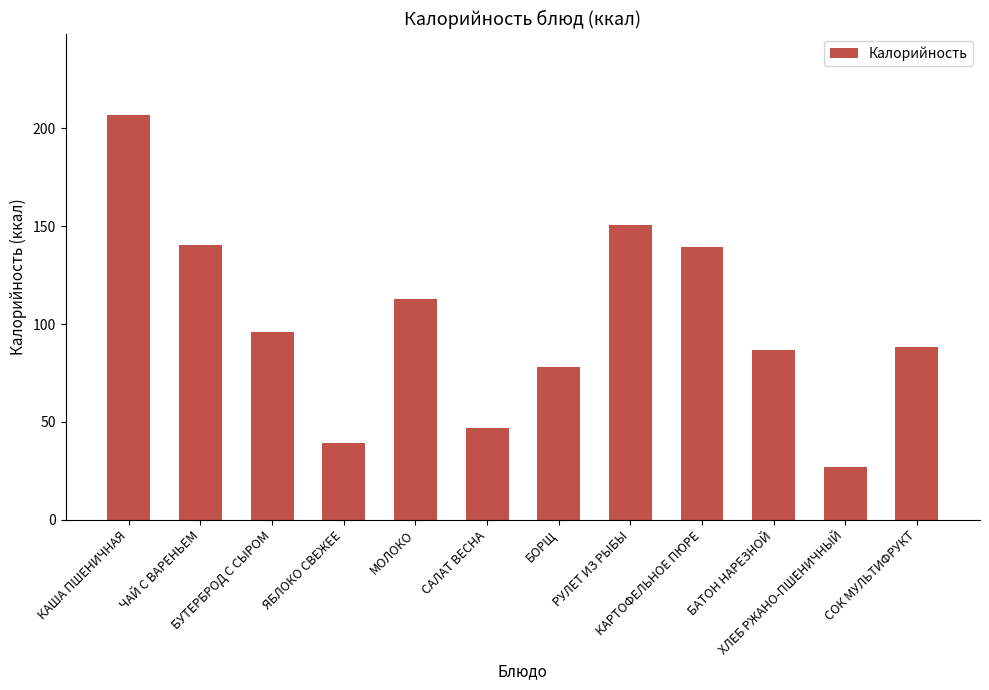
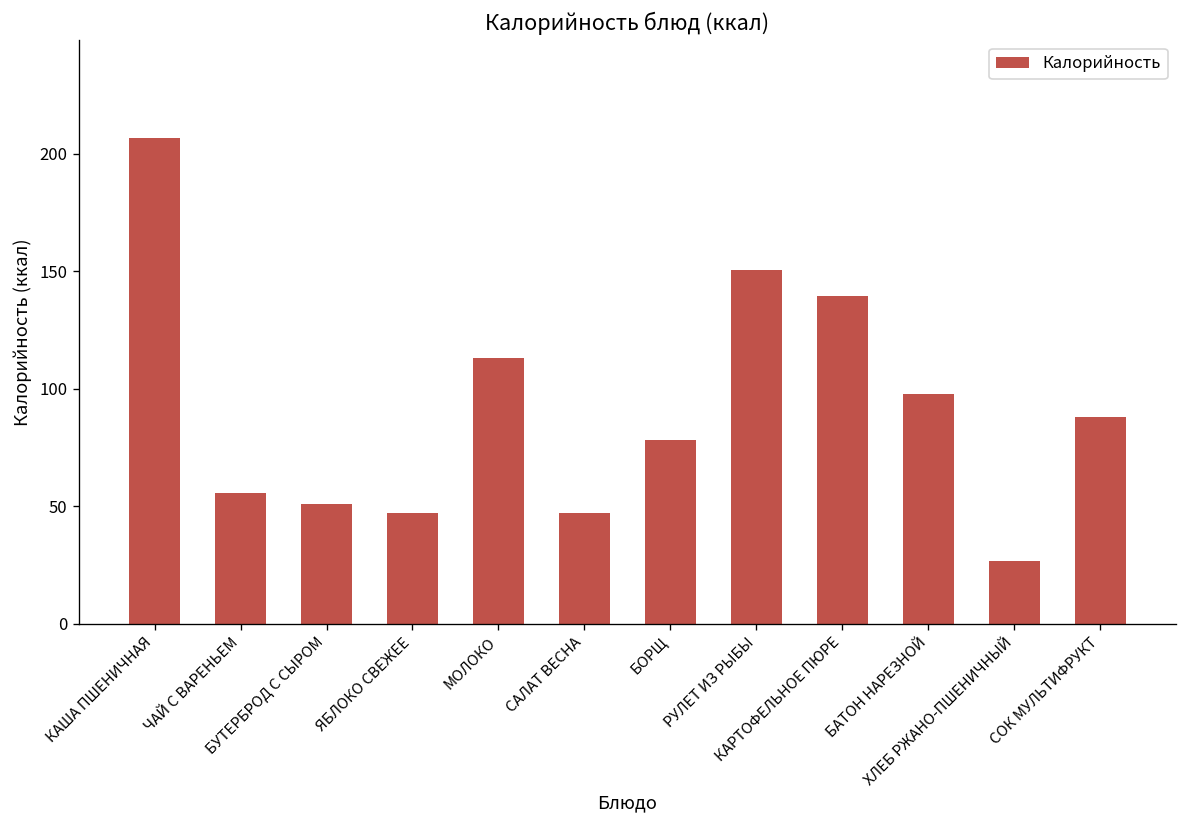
ЧАЙ С ВАРЕНЬЕМ: 141 -> 56
БУТЕРБРОД С СЫРОМ: 96 -> 51
ЯБЛОКО СВЕЖЕЕ: 39 -> 47
БАТОН НАРЕЗНОЙ: 87 -> 98
